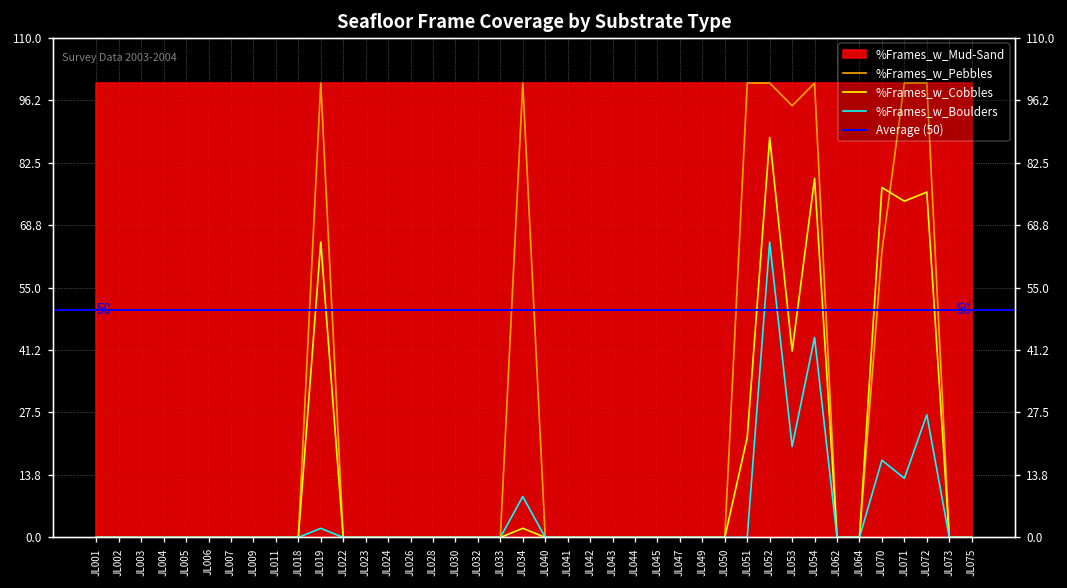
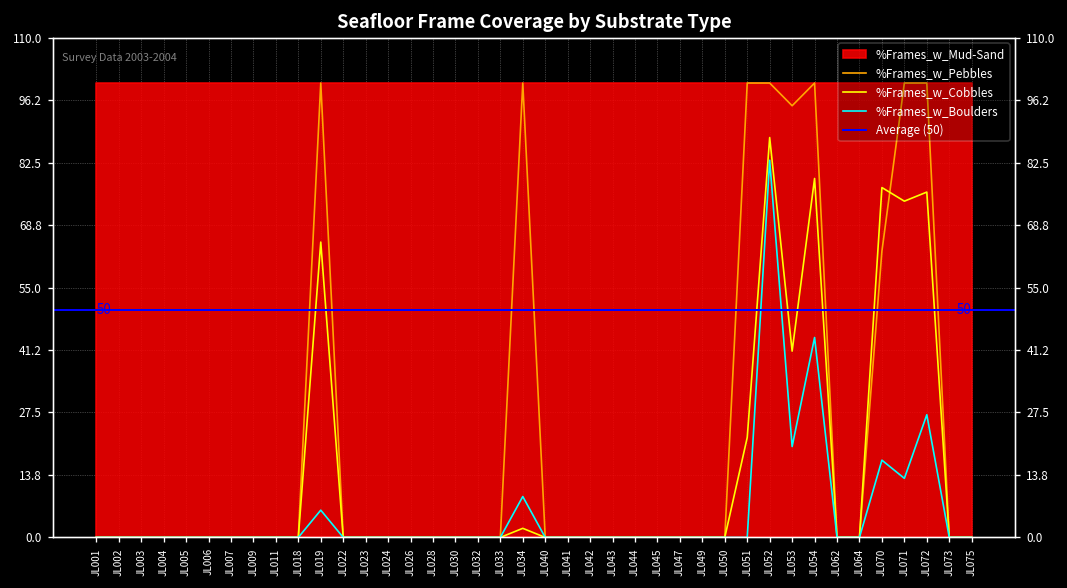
%Frames_w_Boulders, JL019: 2 -> 6
%Frames_w_Boulders, JL052: 65 -> 83
